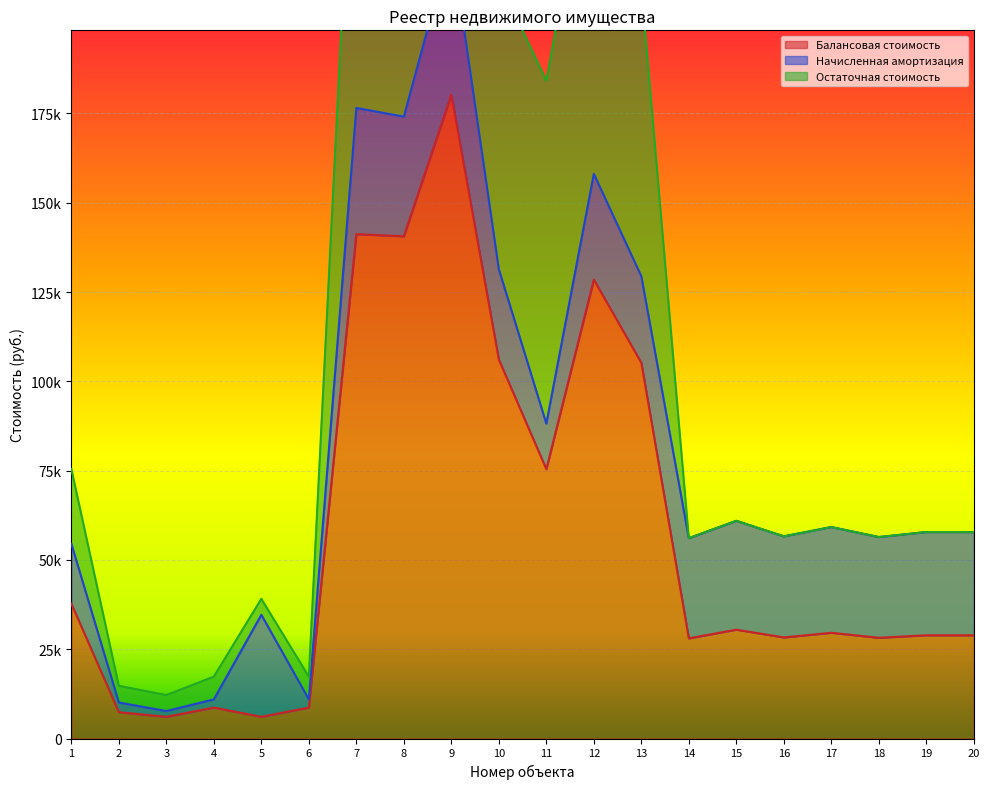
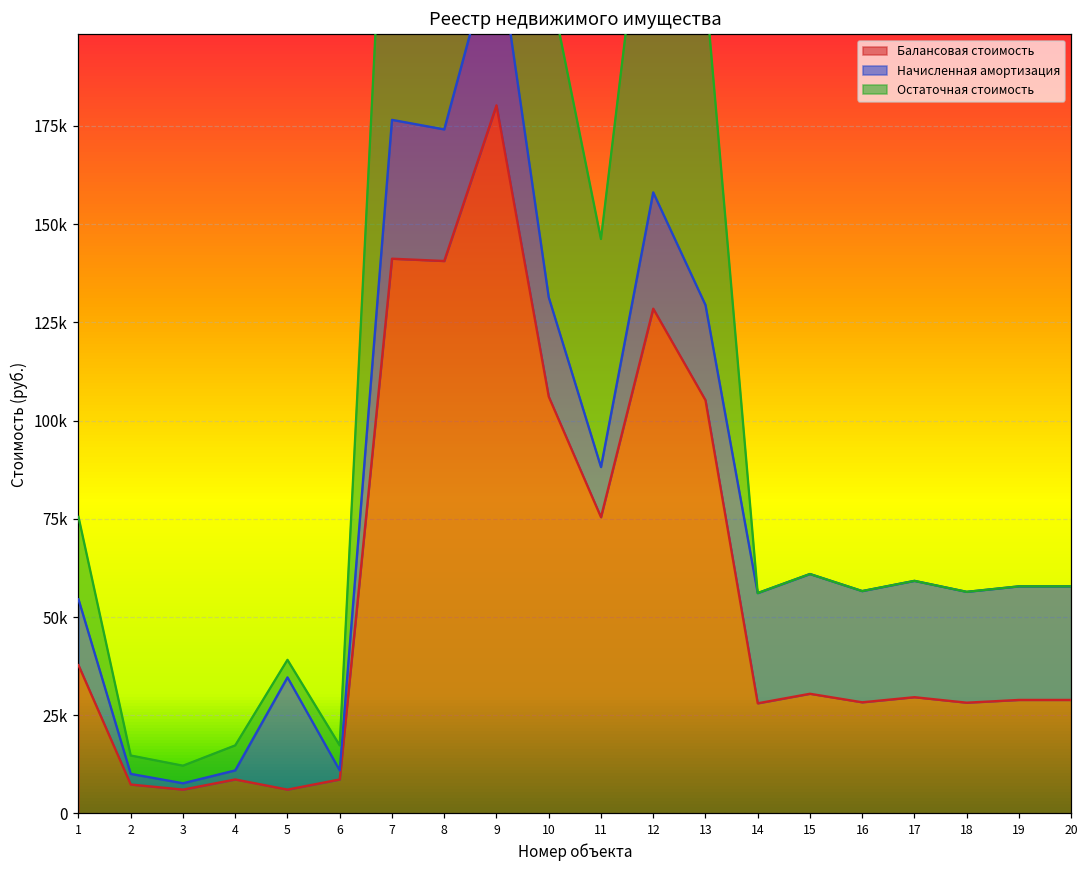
Остаточная стоимость, 11: 96000 -> 58000
